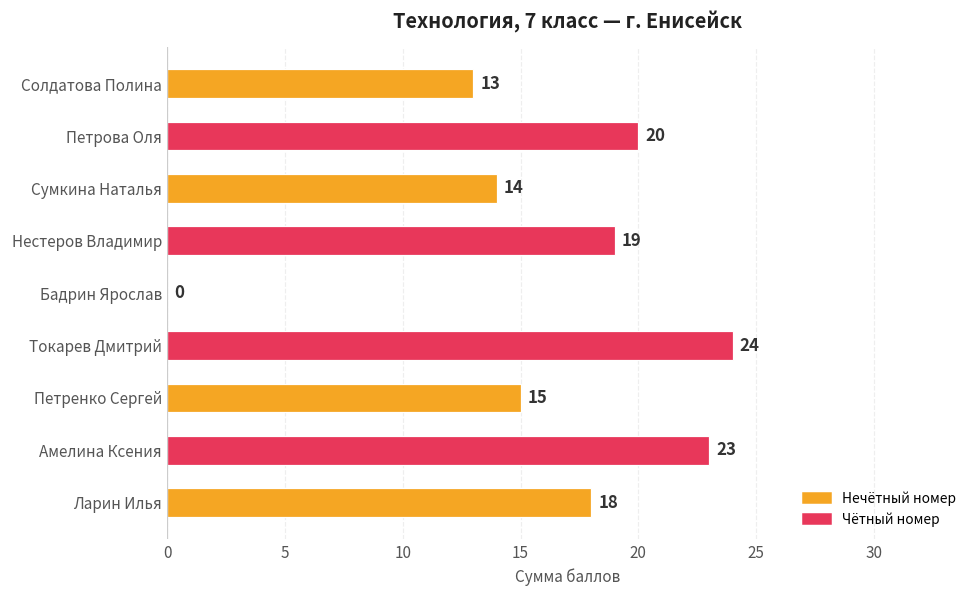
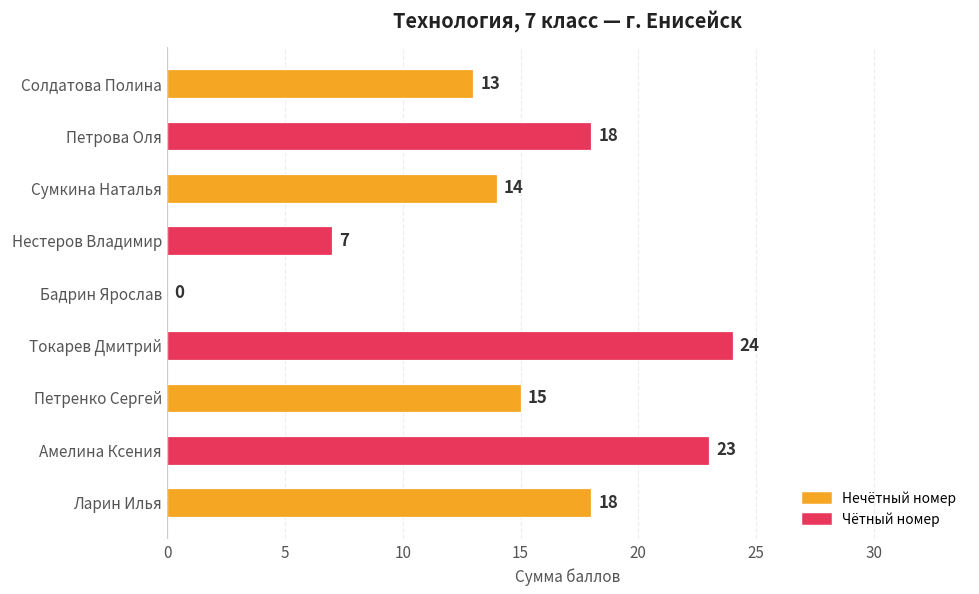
Петрова Оля: 20 -> 18
Нестеров Владимир: 19 -> 7
